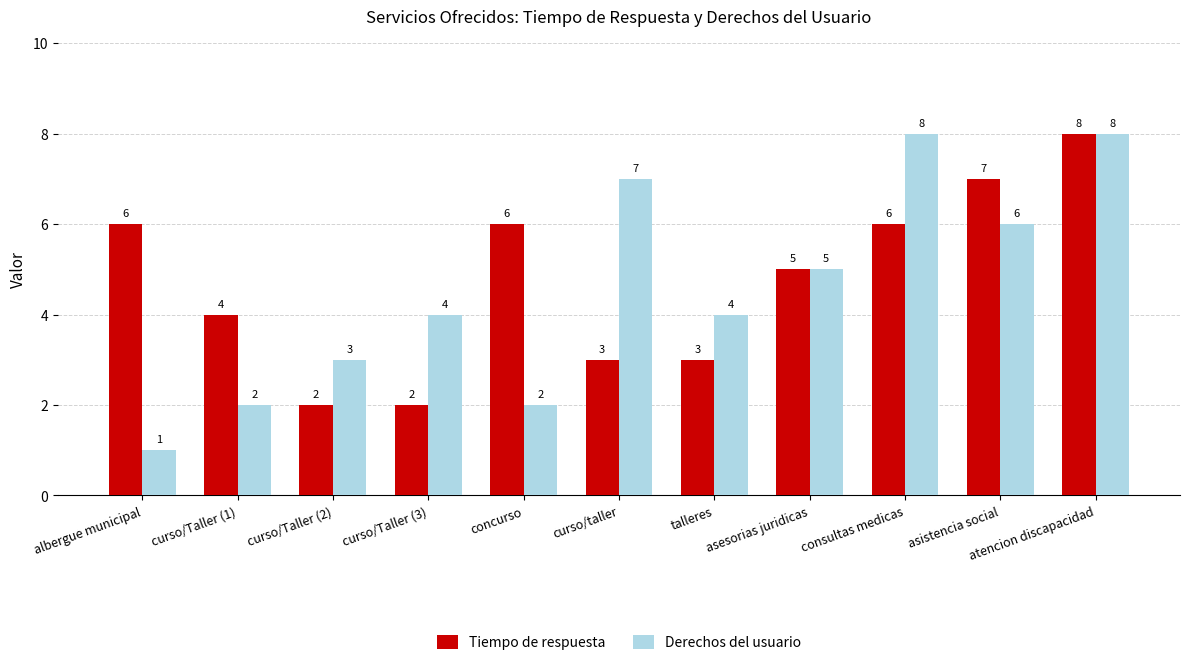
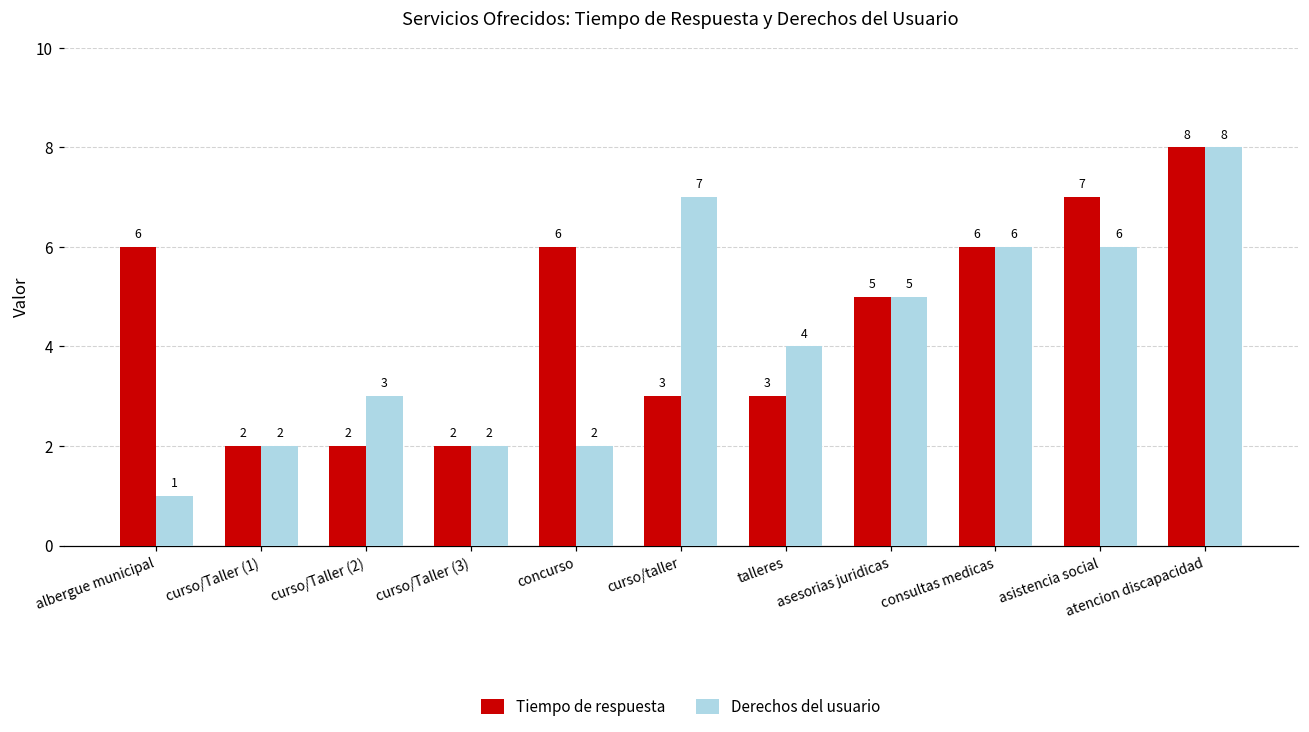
Tiempo de respuesta, curso/Taller (1): 4 -> 2
Derechos del usuario, curso/Taller (3): 4 -> 2
Derechos del usuario, consultas medicas: 8 -> 6
